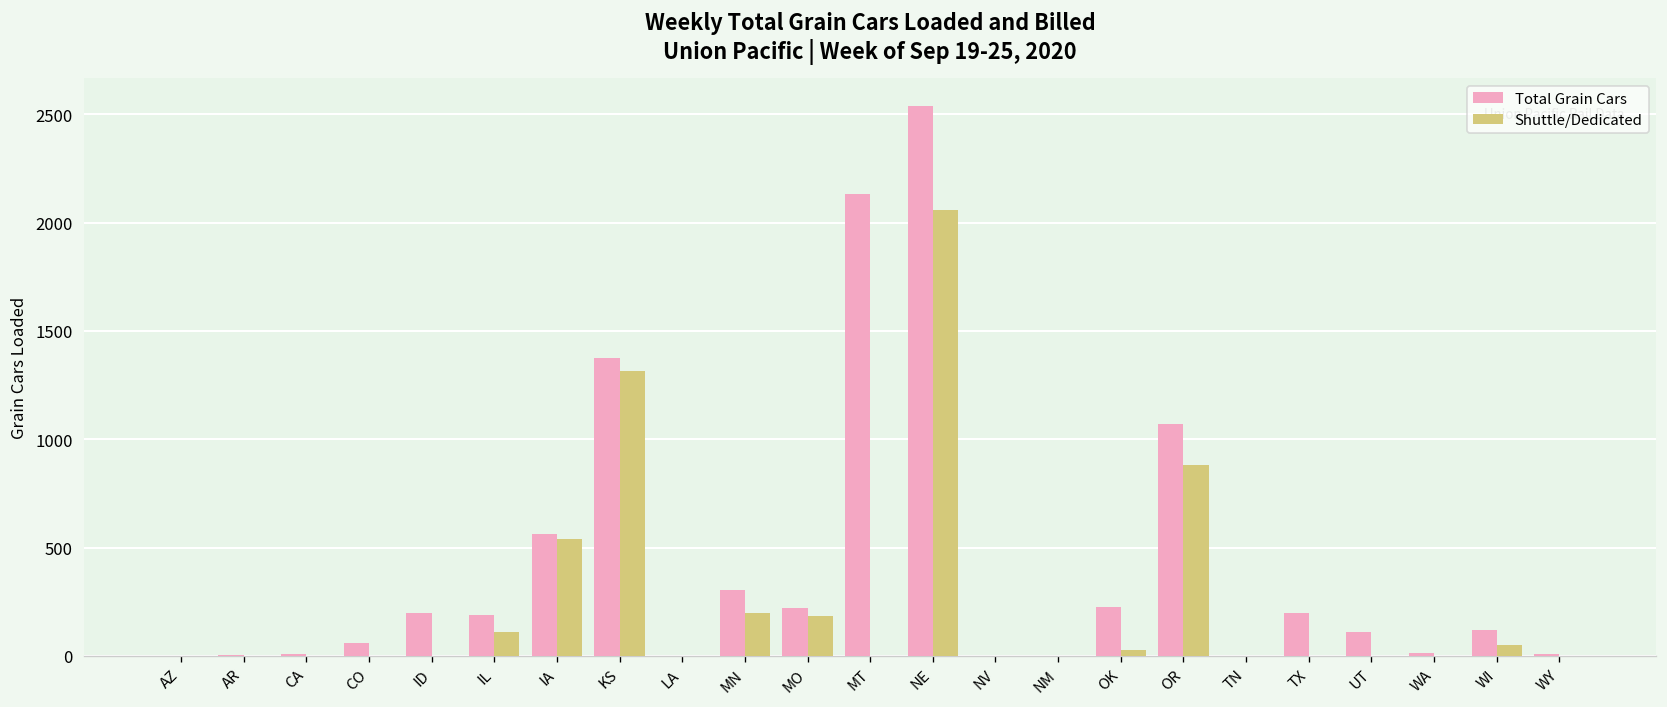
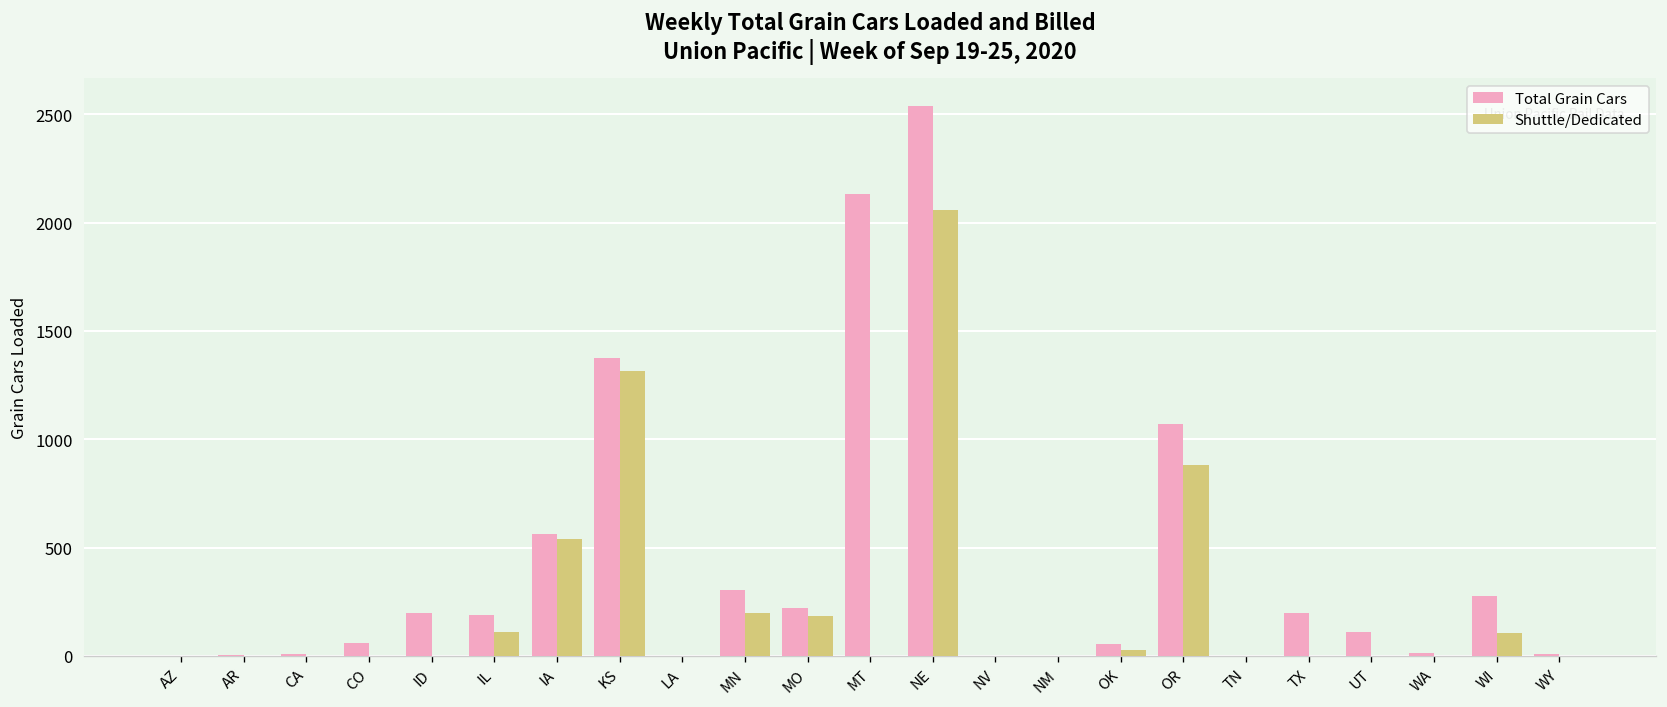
Total Grain Cars, OK: 230 -> 60
Total Grain Cars, WI: 120 -> 280
Shuttle/Dedicated, WI: 50 -> 110
